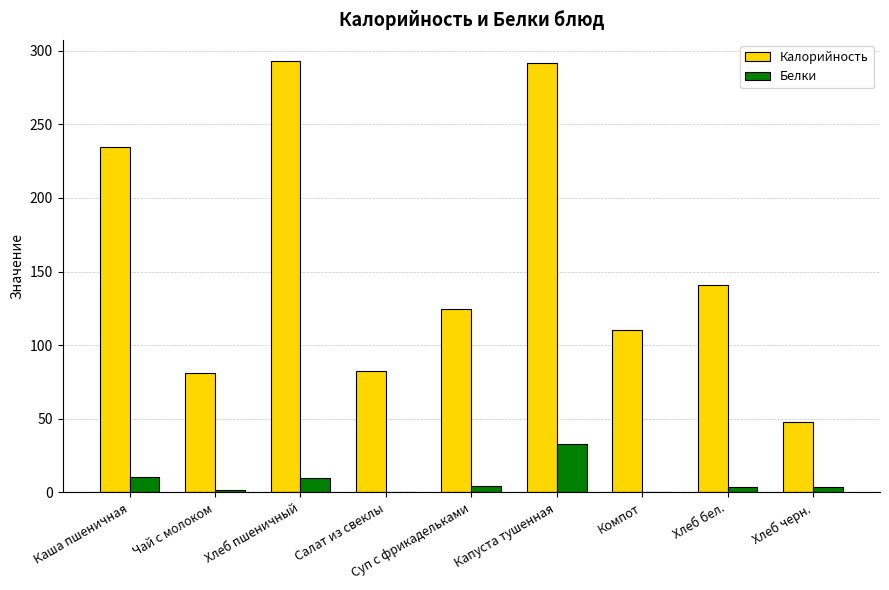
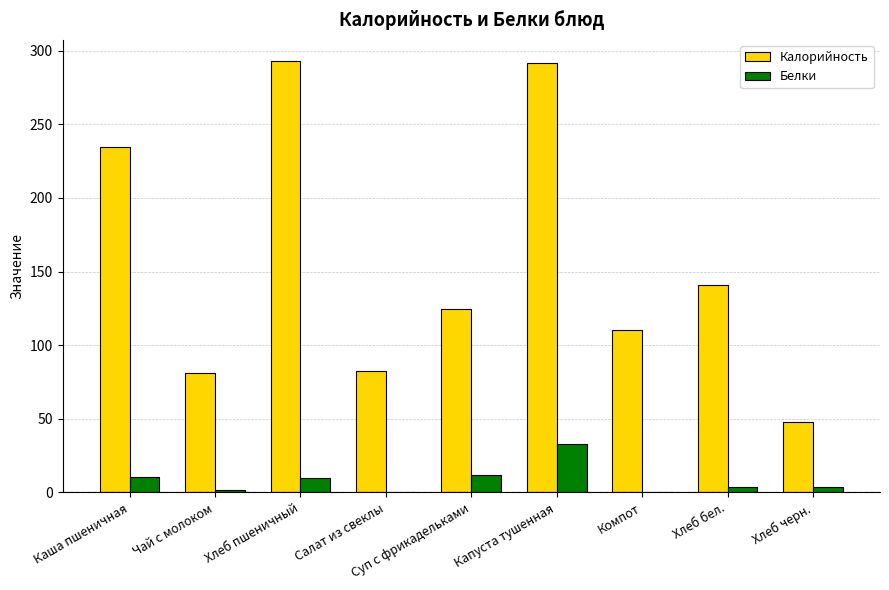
Белки, Суп с фрикадельками: 5 -> 12
